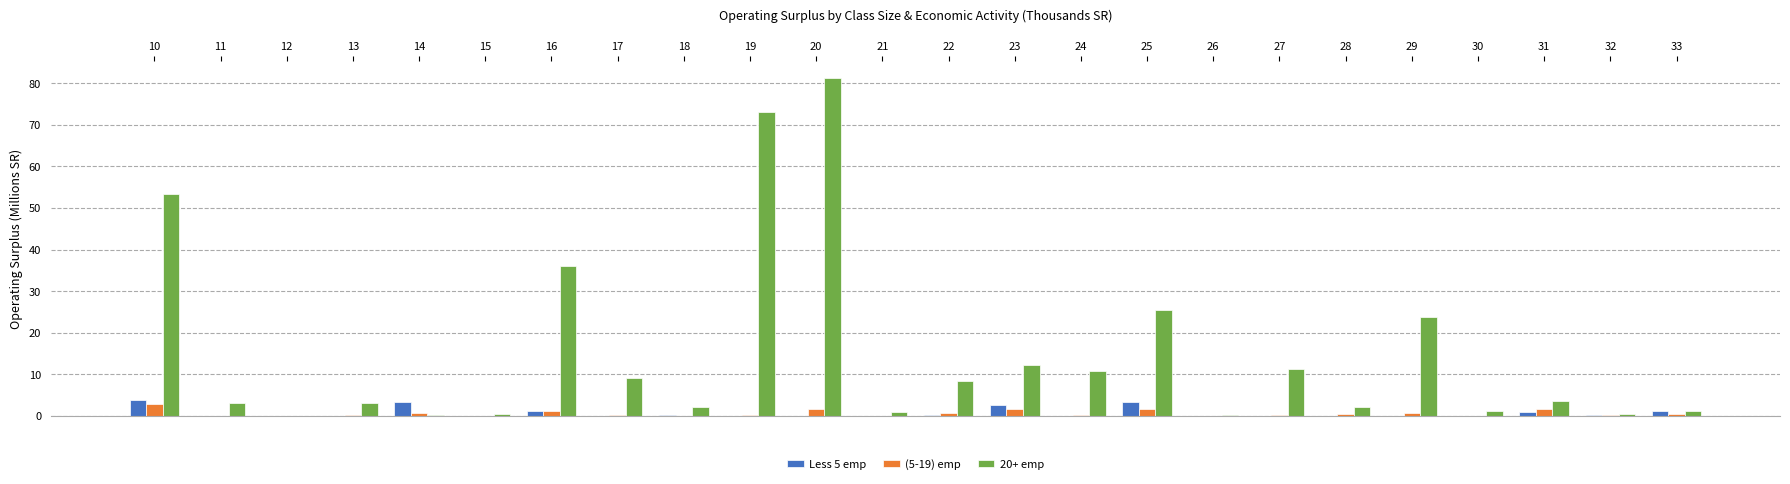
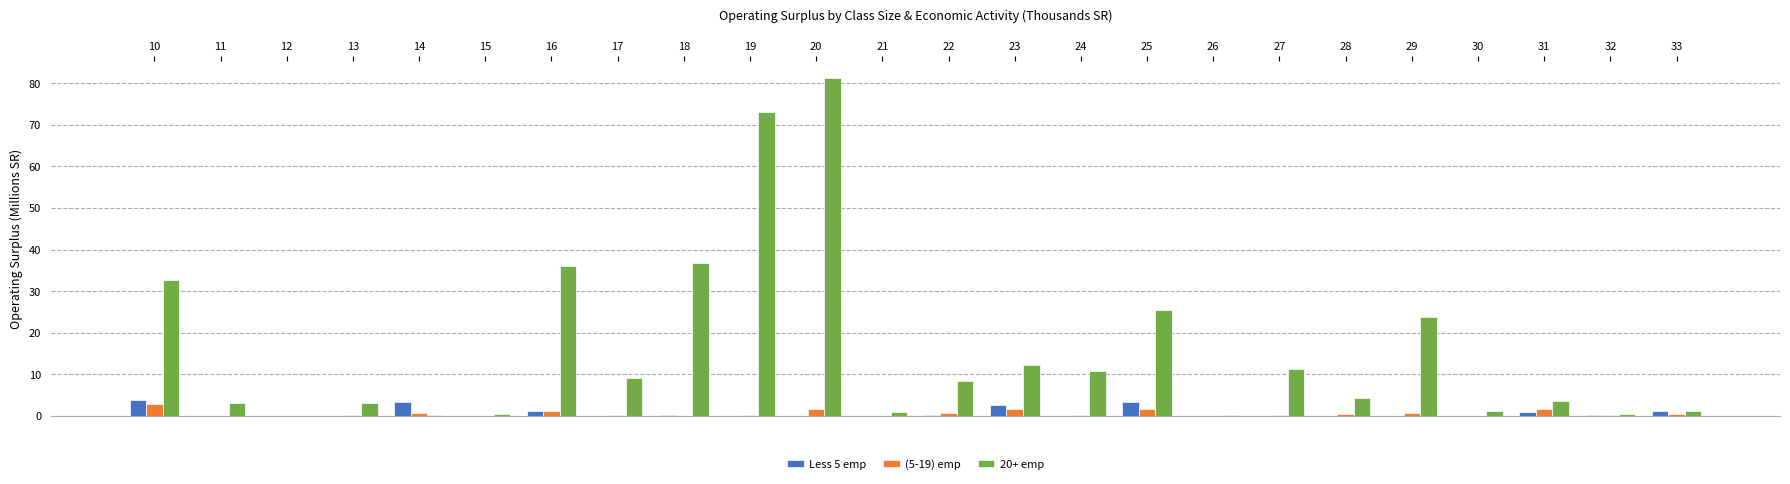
20+ emp, 10: 53 -> 33
20+ emp, 18: 2 -> 37
20+ emp, 28: 2 -> 4
